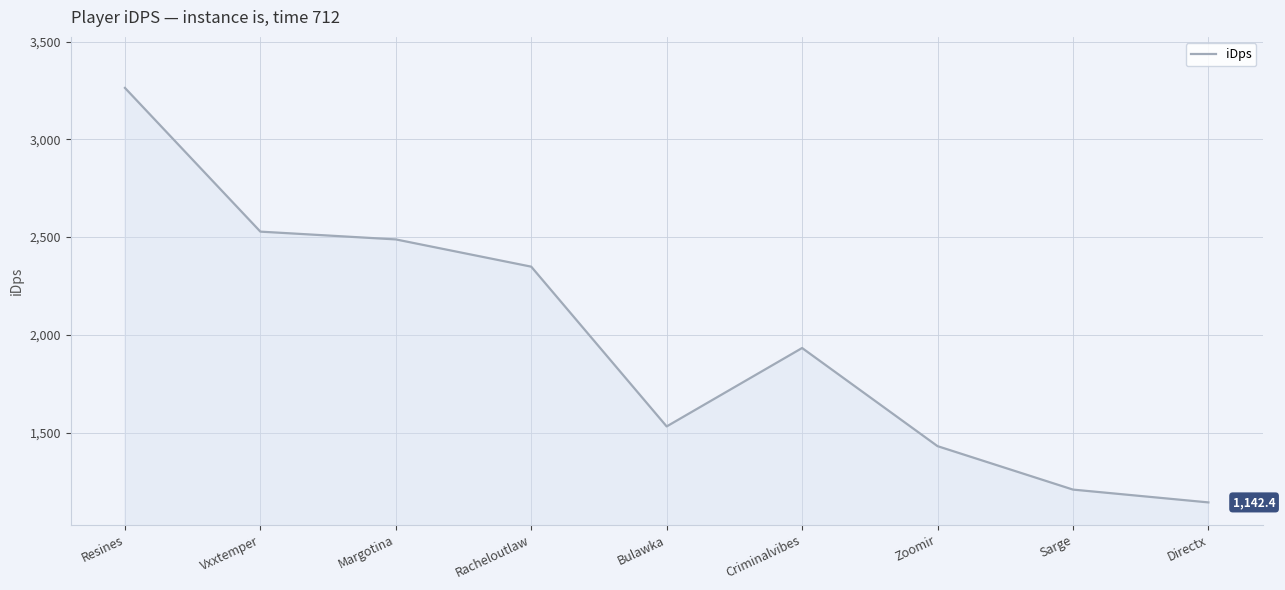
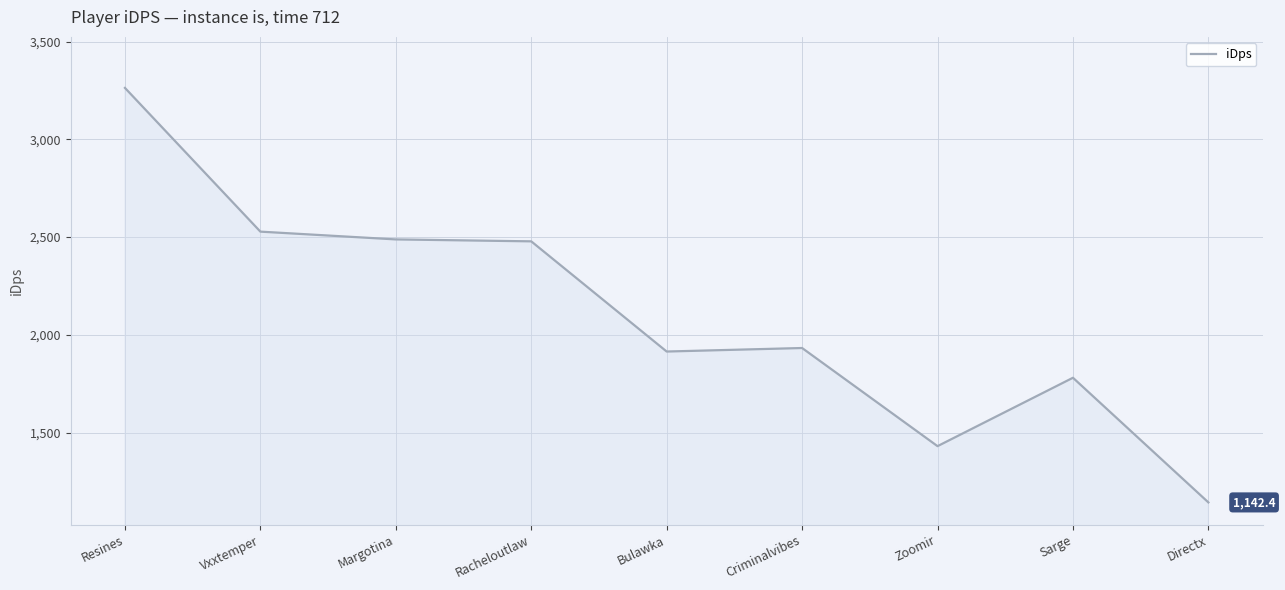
Racheloutlaw: 2,350 -> 2,480
Bulawka: 1,530 -> 1,910
Sarge: 1,210 -> 1,780
